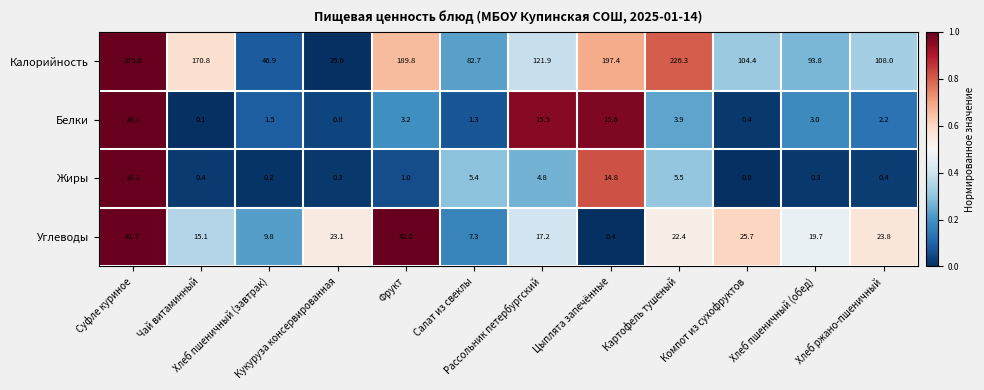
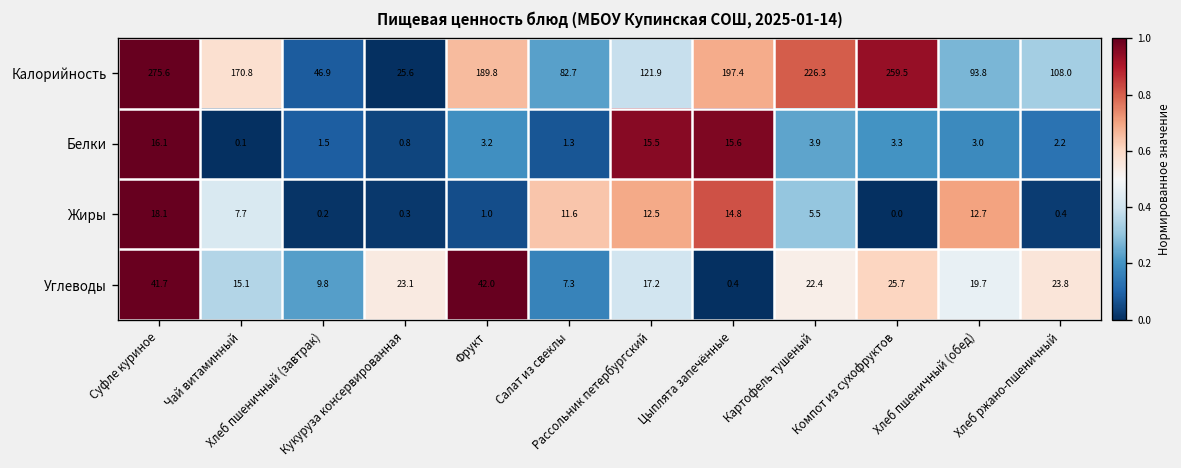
Калорийность, Компот из сухофруктов: 104.4 -> 259.5
Белки, Компот из сухофруктов: 0.4 -> 3.3
Жиры, Чай витаминный: 0.4 -> 7.7
Жиры, Салат из свеклы: 5.4 -> 11.6
Жиры, Рассольник петербургский: 4.8 -> 12.5
Жиры, Хлеб пшеничный (обед): 0.3 -> 12.7
